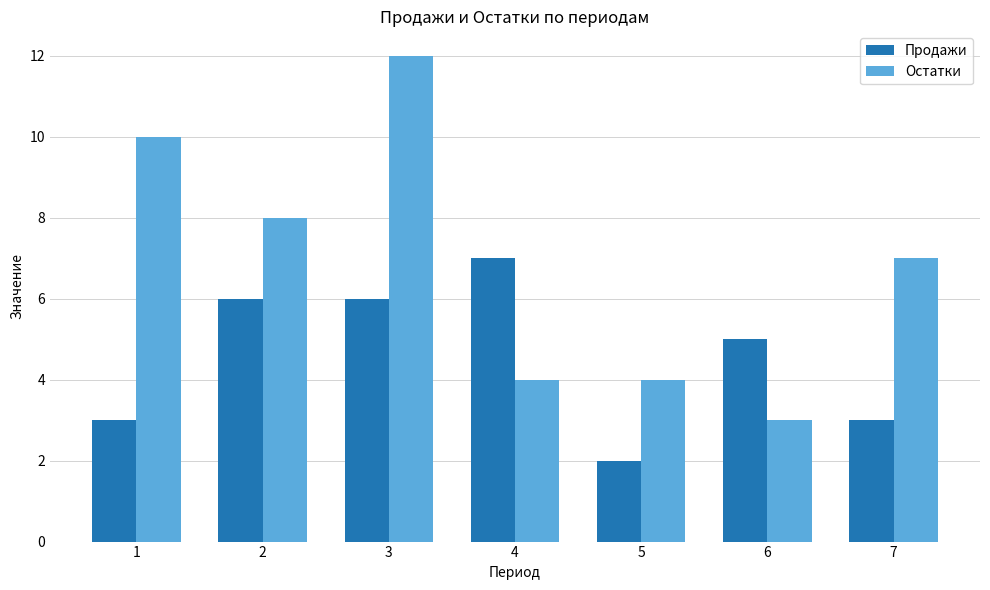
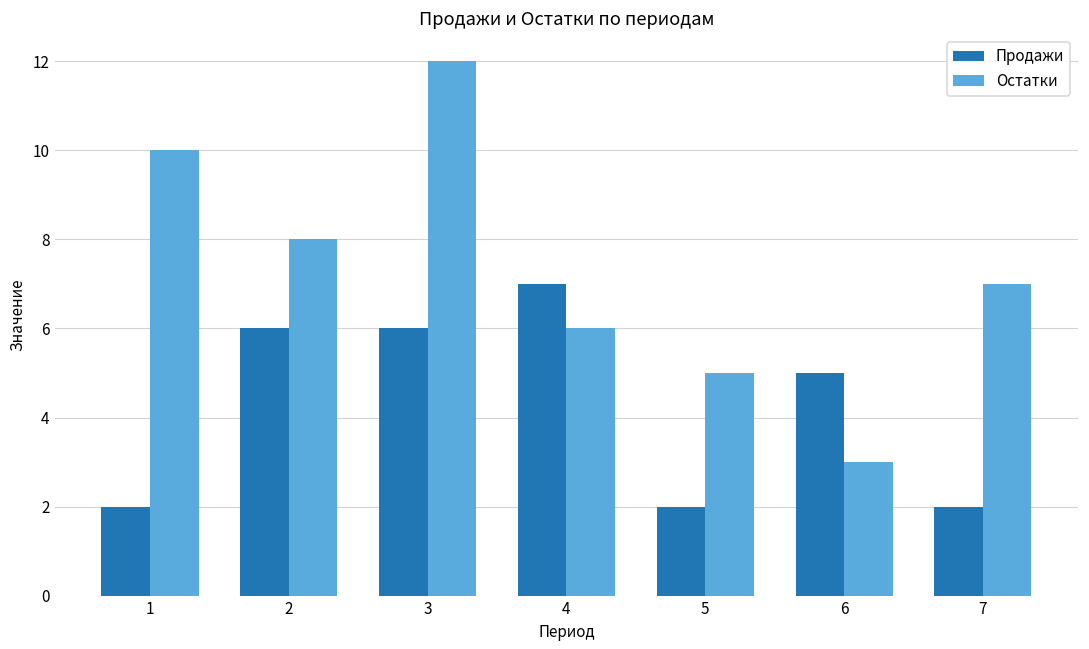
Продажи, 1: 3 -> 2
Остатки, 4: 4 -> 6
Остатки, 5: 4 -> 5
Продажи, 7: 3 -> 2
